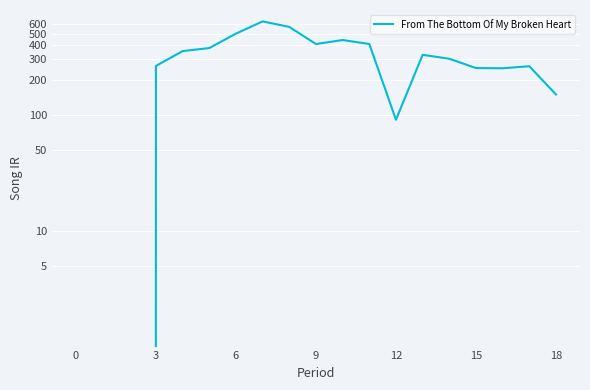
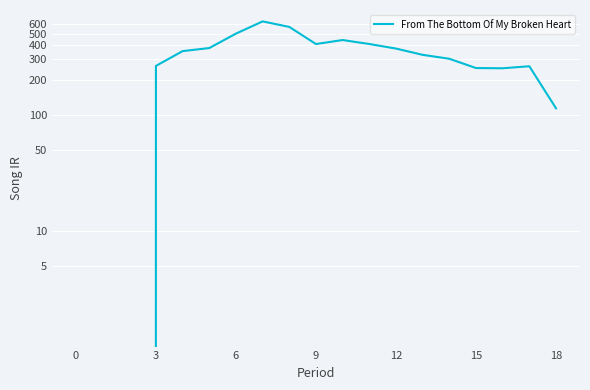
12: 90 -> 370
18: 150 -> 110
